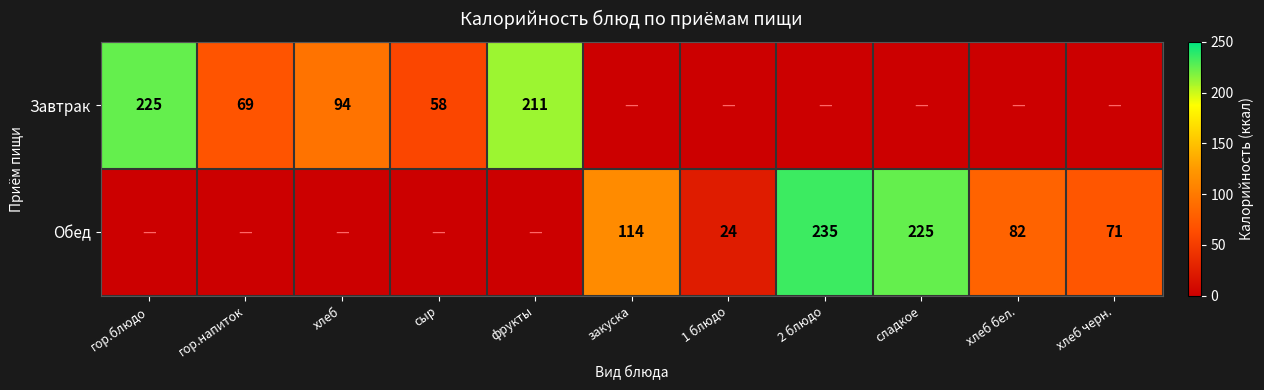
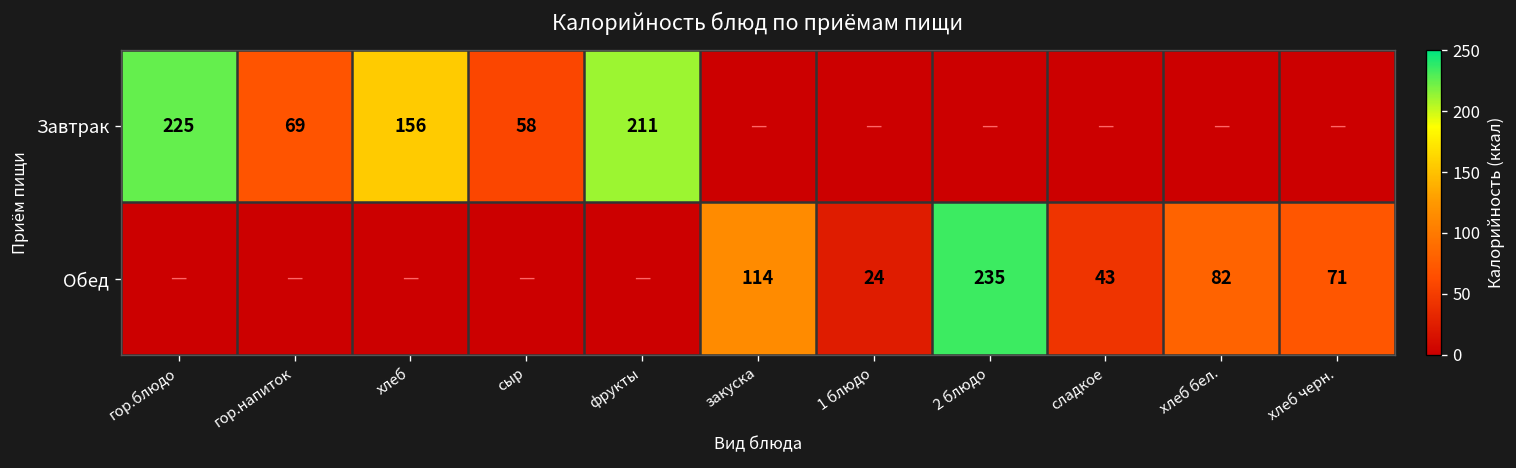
Завтрак, хлеб: 94 -> 156
Обед, сладкое: 225 -> 43
